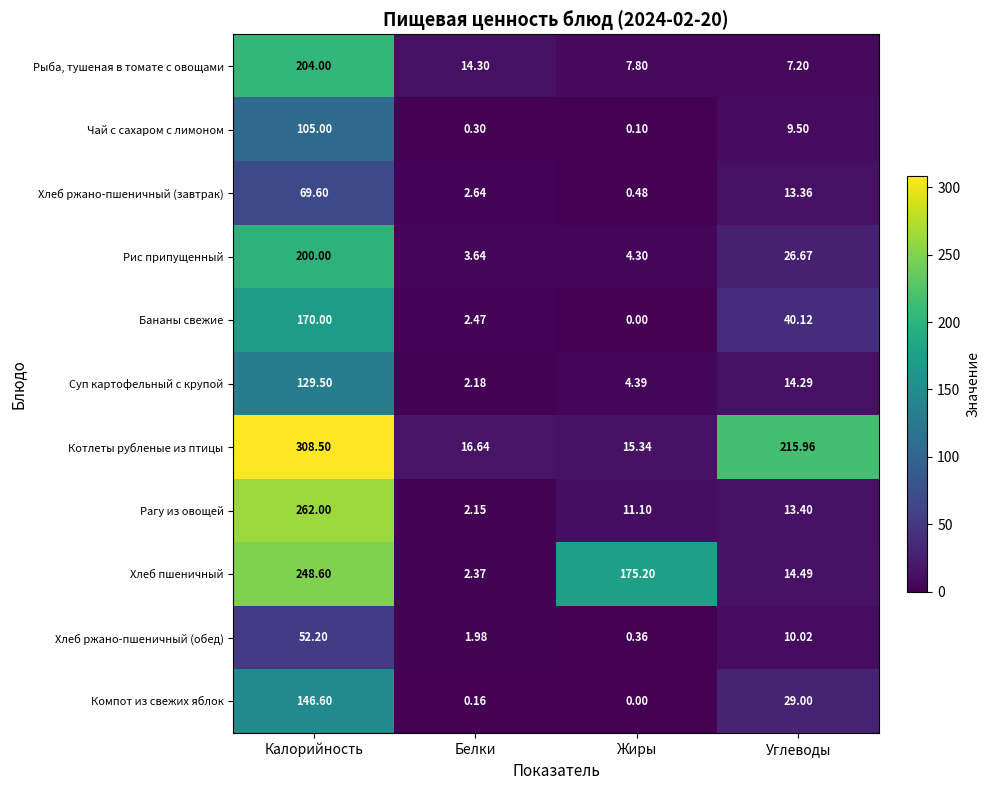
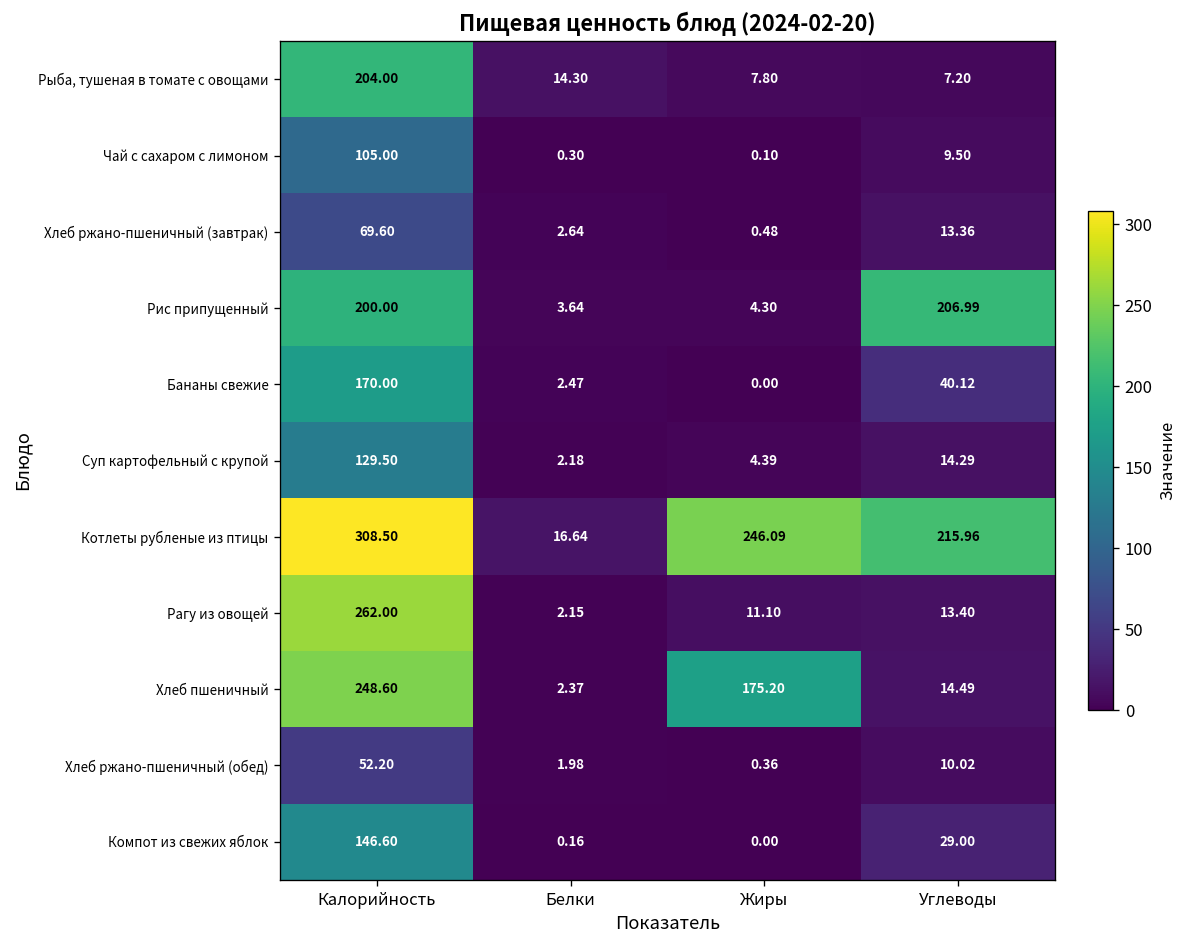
Рис припущенный, Углеводы: 26.67 -> 206.99
Котлеты рубленые из птицы, Жиры: 15.34 -> 246.09
